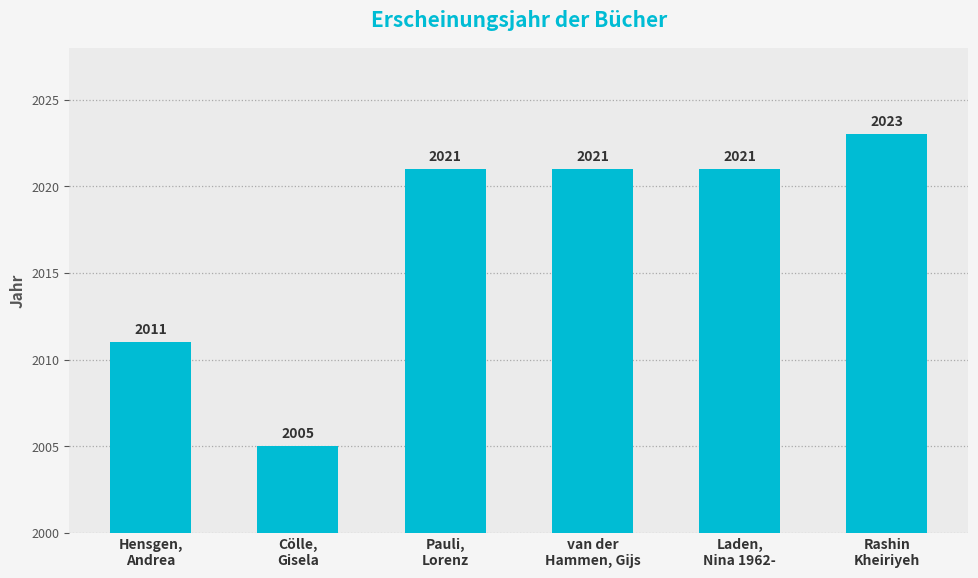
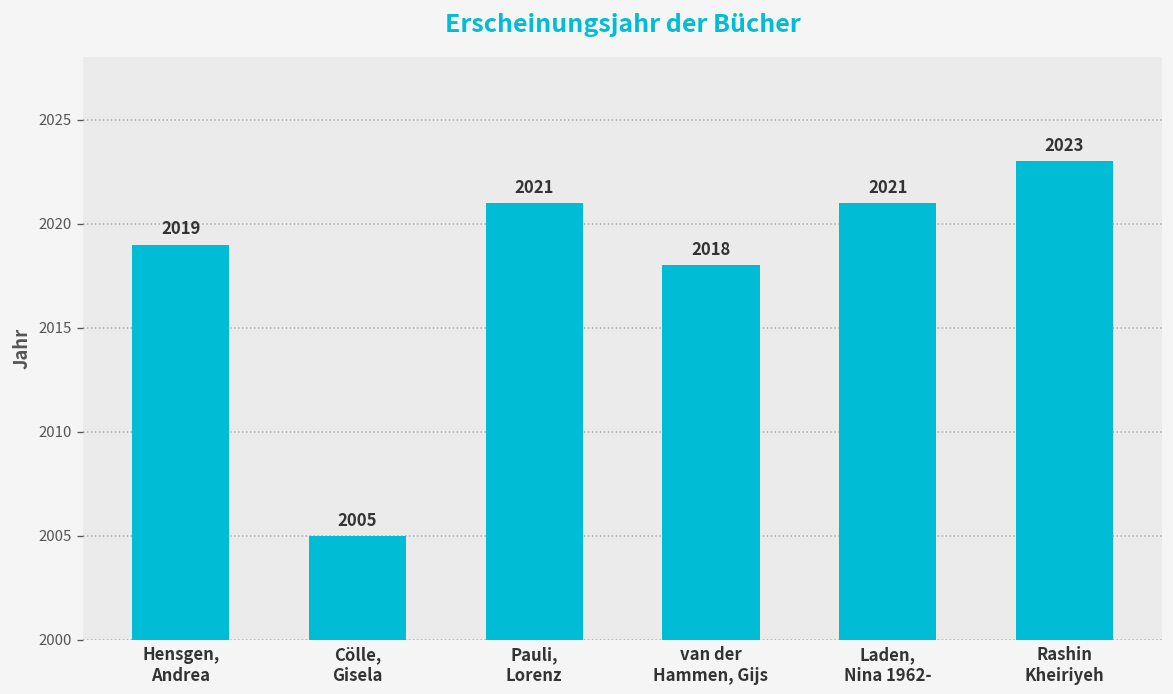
Hensgen, Andrea: 2011 -> 2019
van der Hammen, Gijs: 2021 -> 2018
